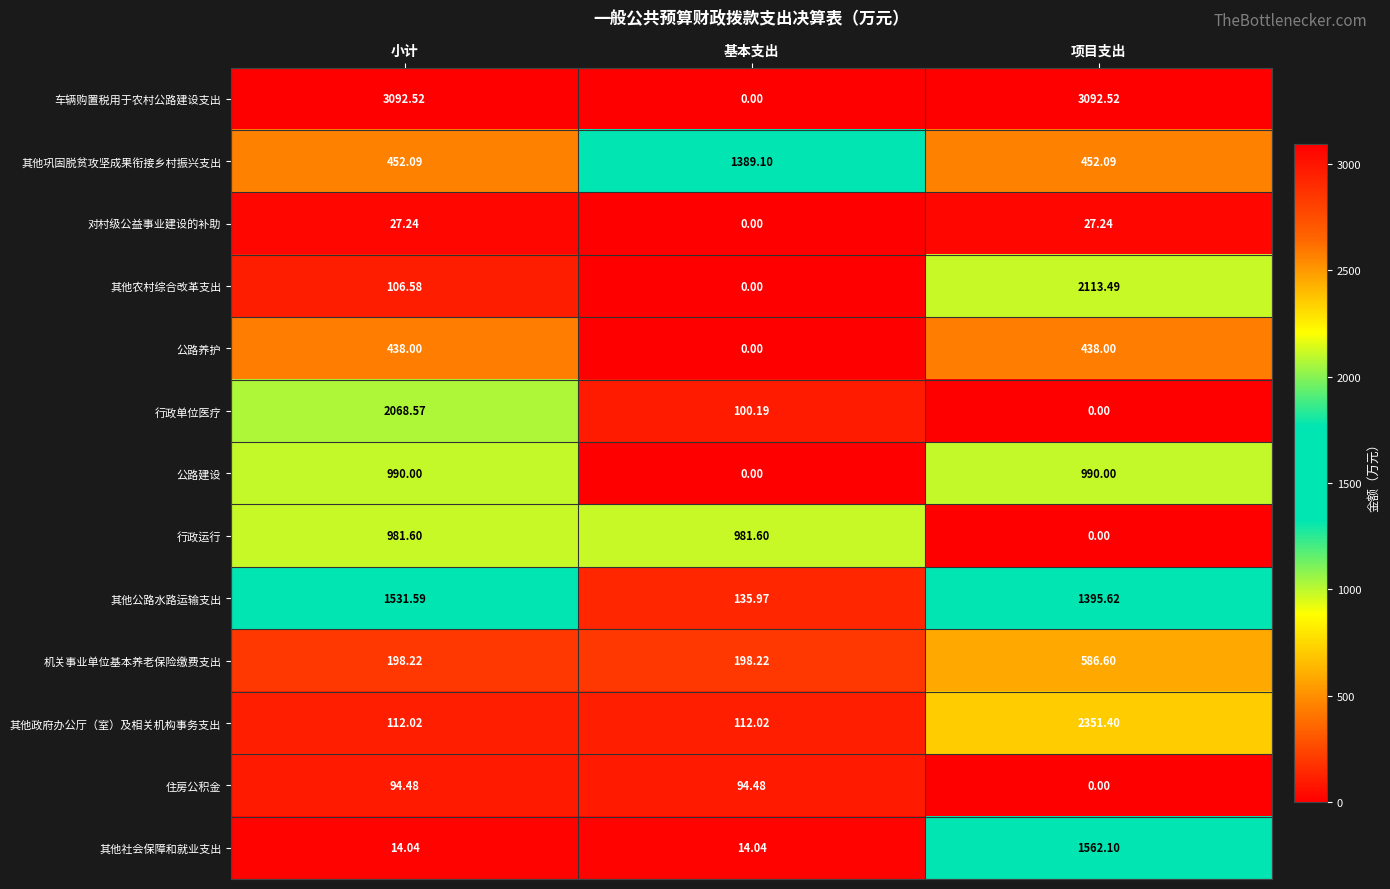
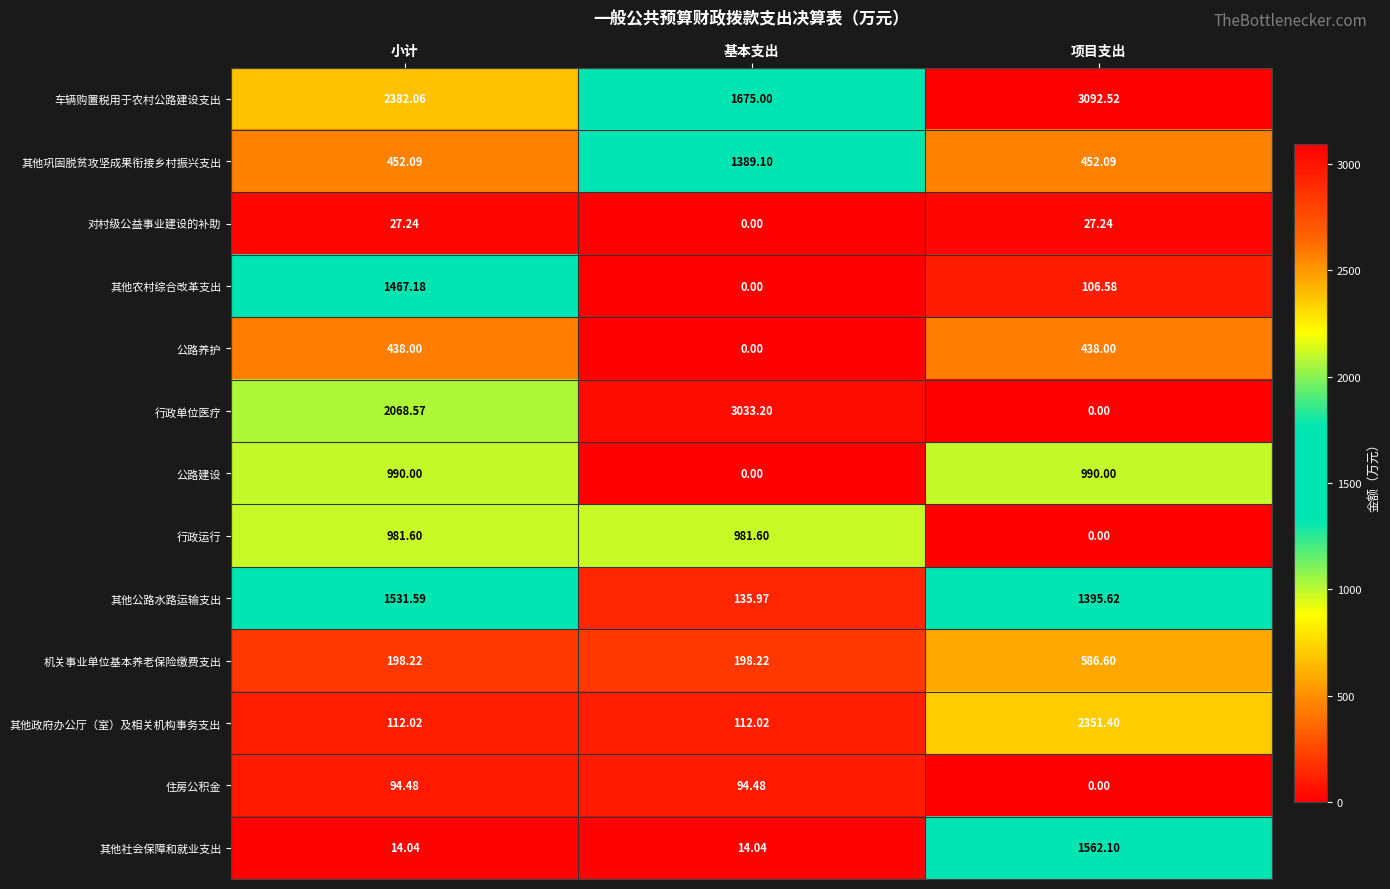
车辆购置税用于农村公路建设支出, 小计: 3092.52 -> 2382.06
车辆购置税用于农村公路建设支出, 基本支出: 0.00 -> 1675.00
其他农村综合改革支出, 小计: 106.58 -> 1467.18
其他农村综合改革支出, 项目支出: 2113.49 -> 106.58
行政单位医疗, 基本支出: 100.19 -> 3033.20
